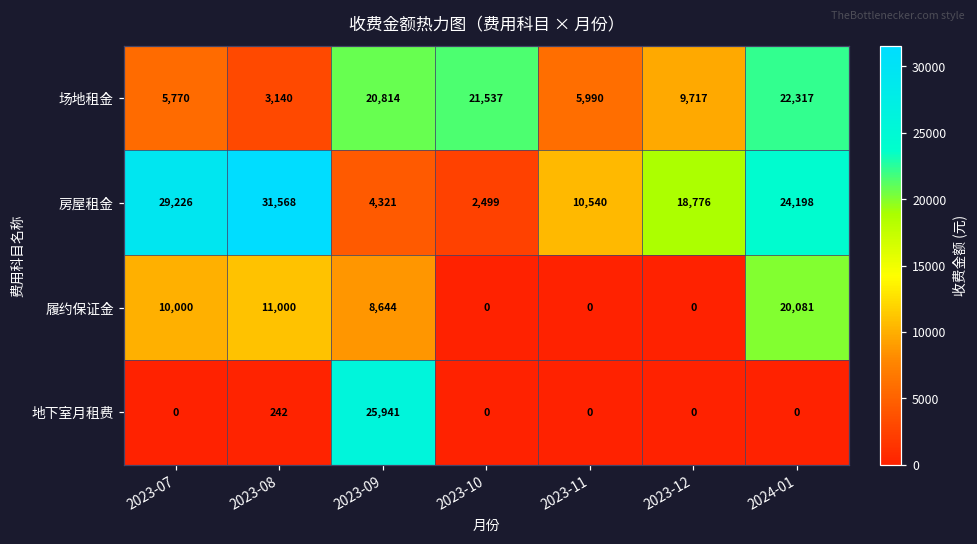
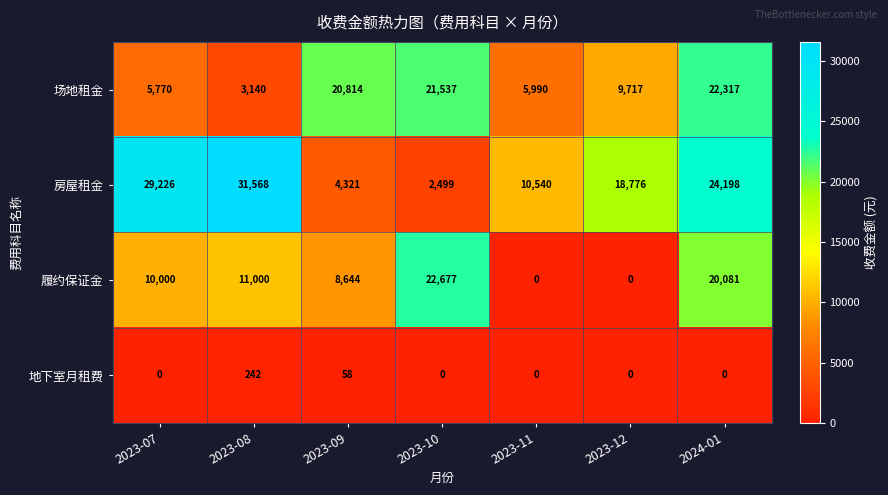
履约保证金, 2023-10: 0 -> 22,677
地下室月租费, 2023-09: 25,941 -> 58
